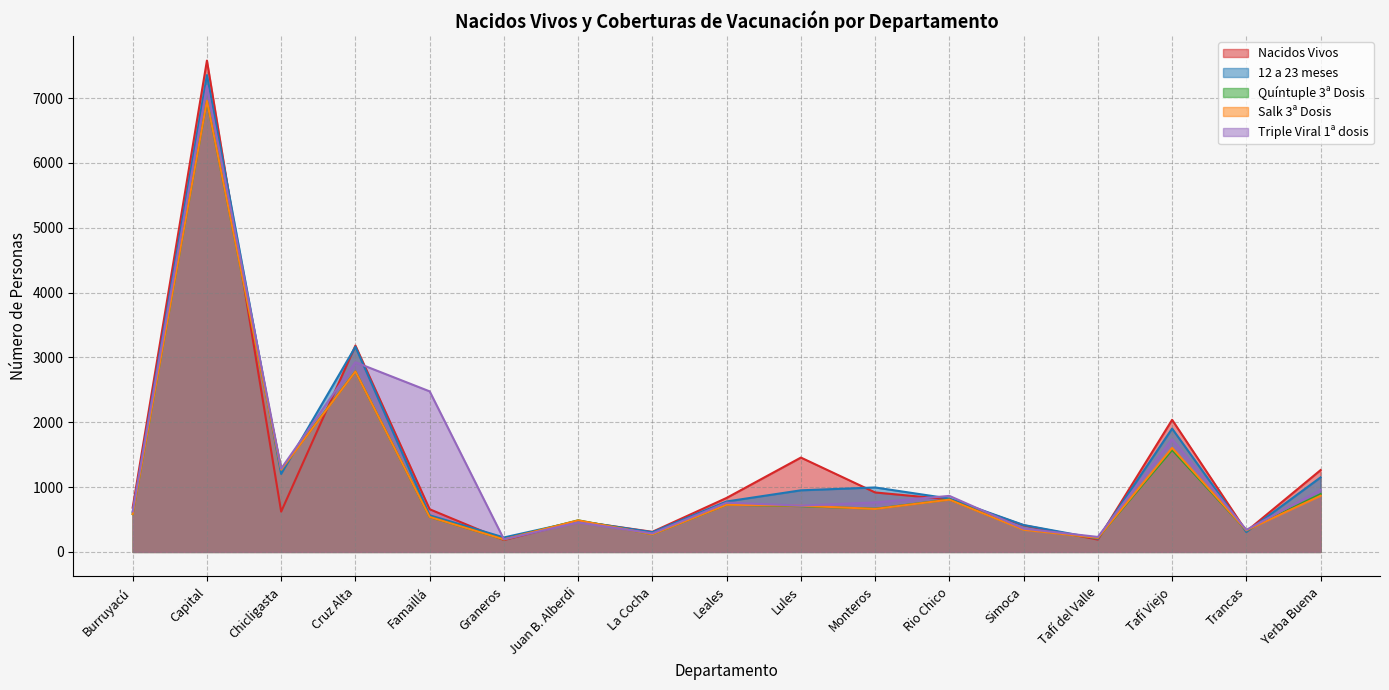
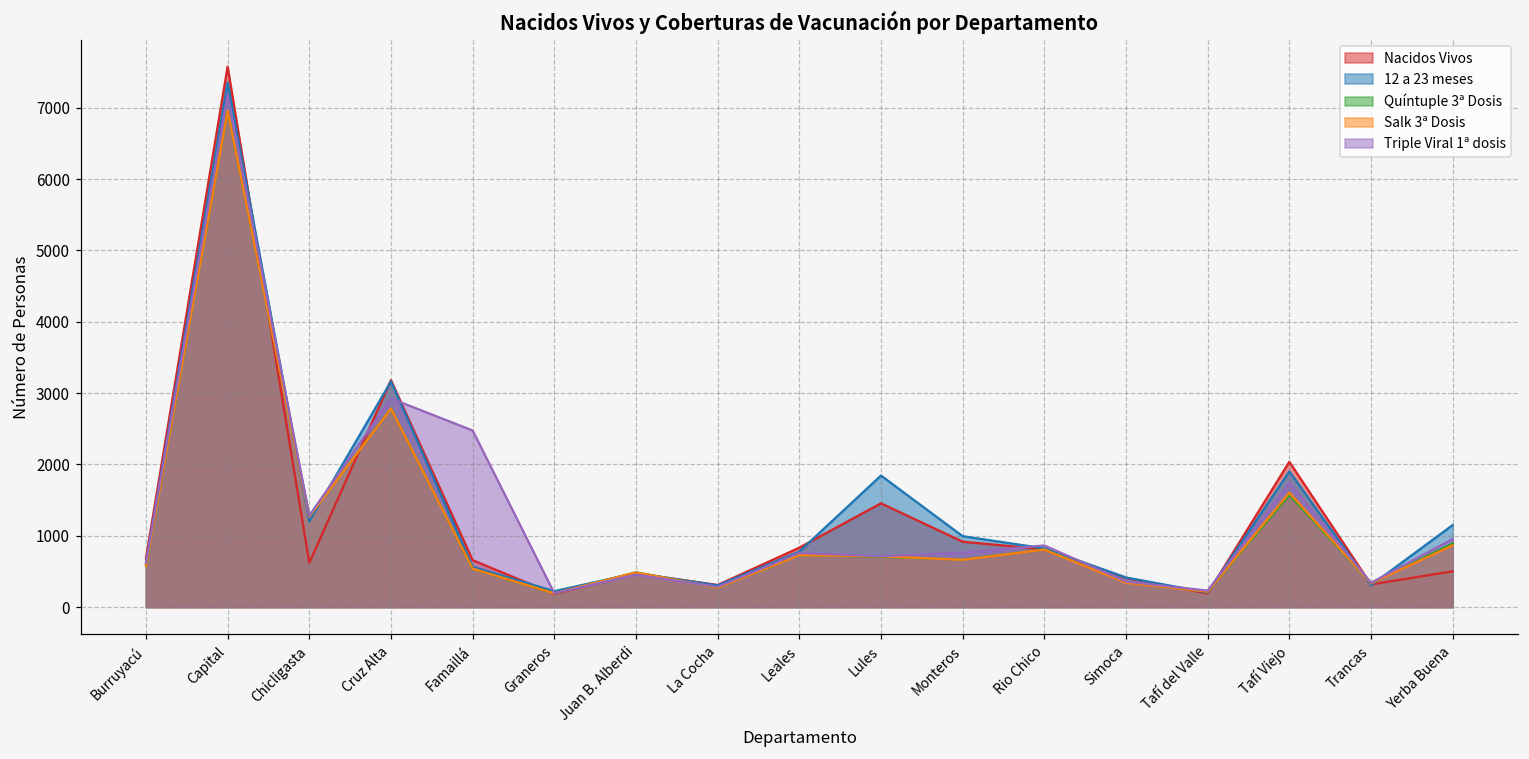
12 a 23 meses, Lules: 1000 -> 1800
Nacidos Vivos, Yerba Buena: 1300 -> 500
